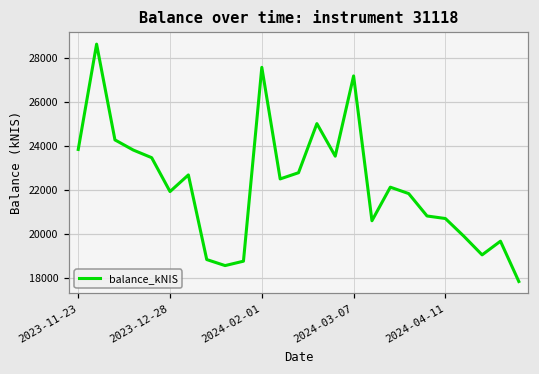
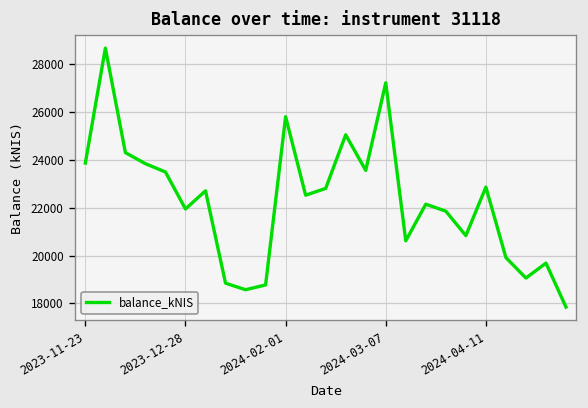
2024-02-01: 27600 -> 25800
2024-04-11: 20700 -> 22900
